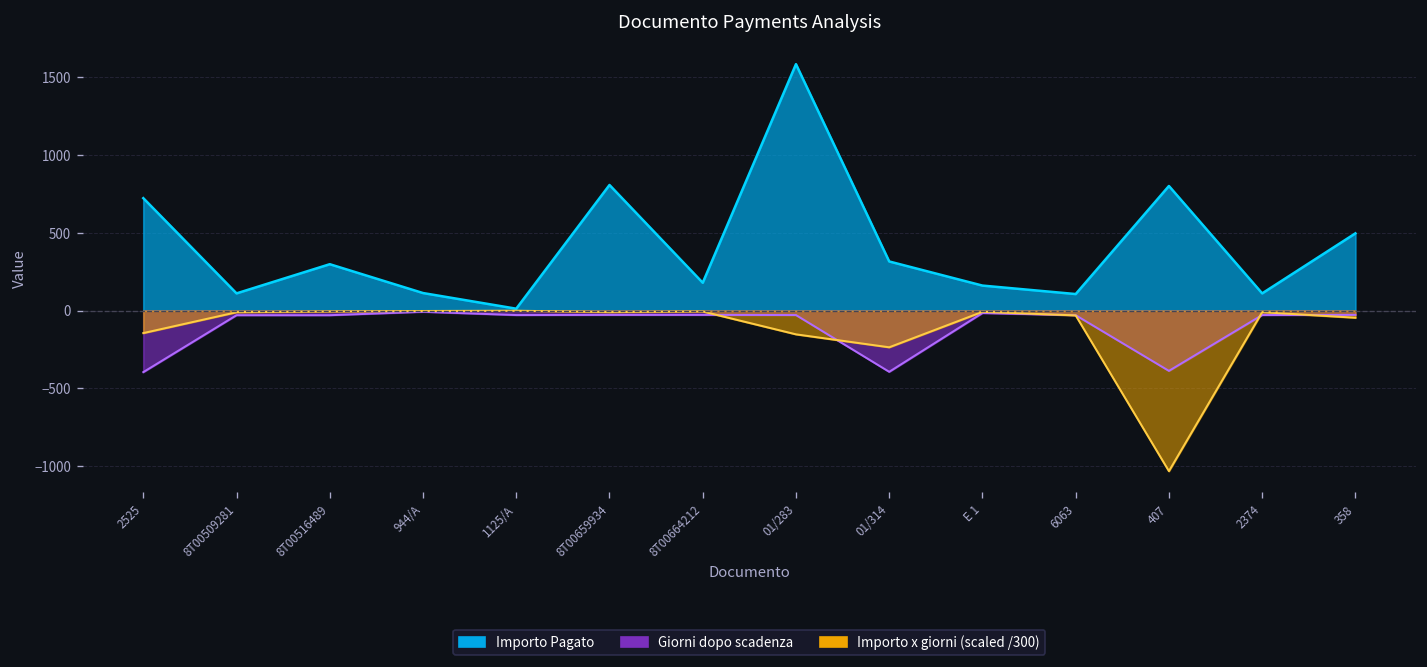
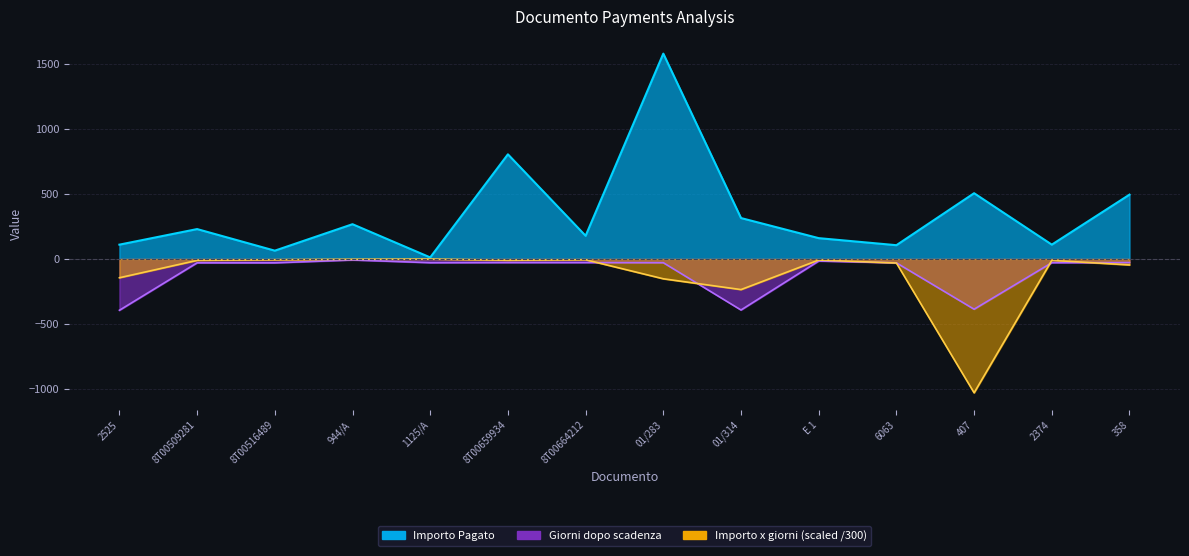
Importo Pagato, 2525: 720 -> 110
Importo Pagato, 8T00509281: 110 -> 230
Importo Pagato, 8T00516489: 300 -> 60
Importo Pagato, 944/A: 110 -> 270
Importo Pagato, 407: 800 -> 510
